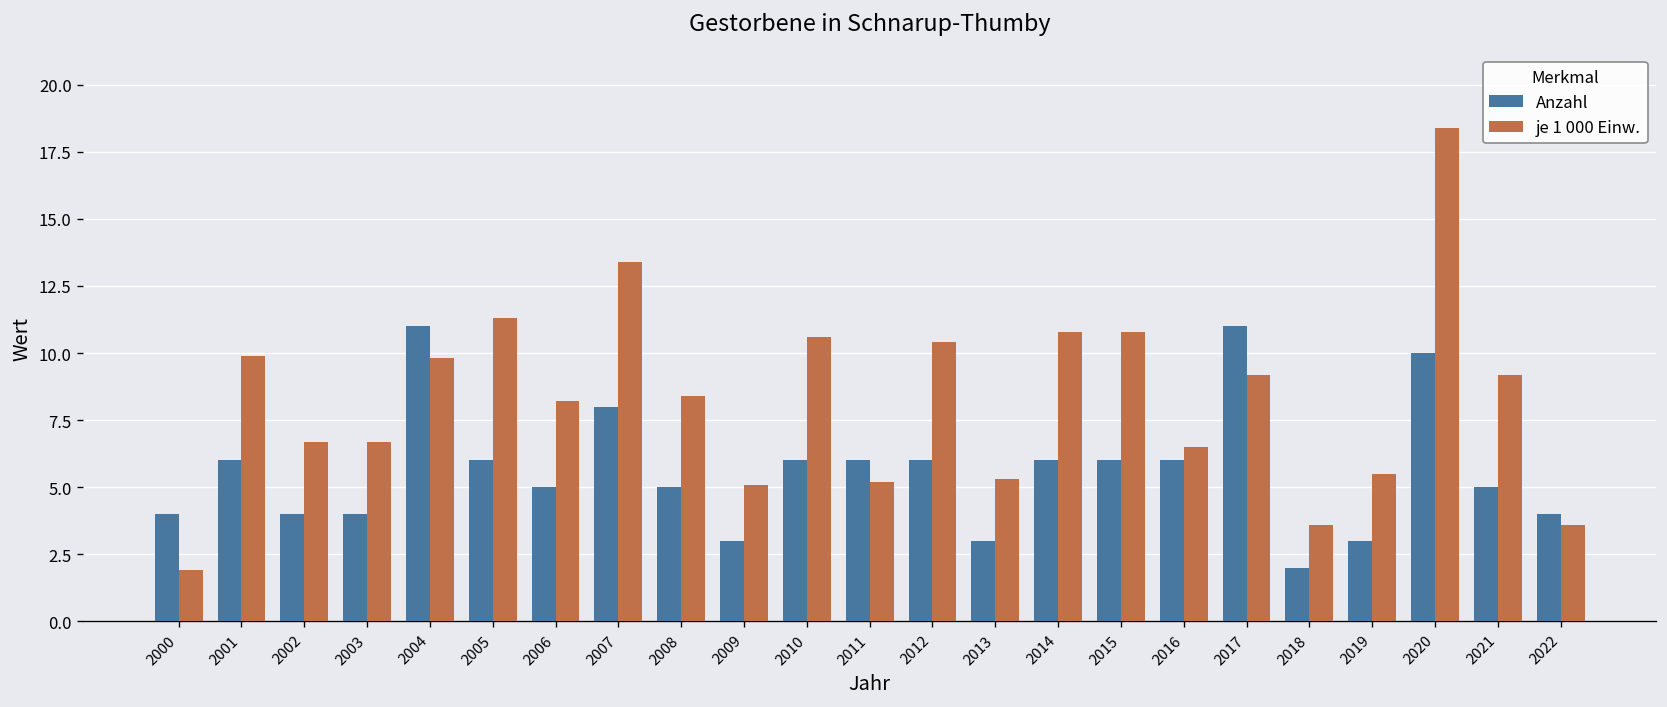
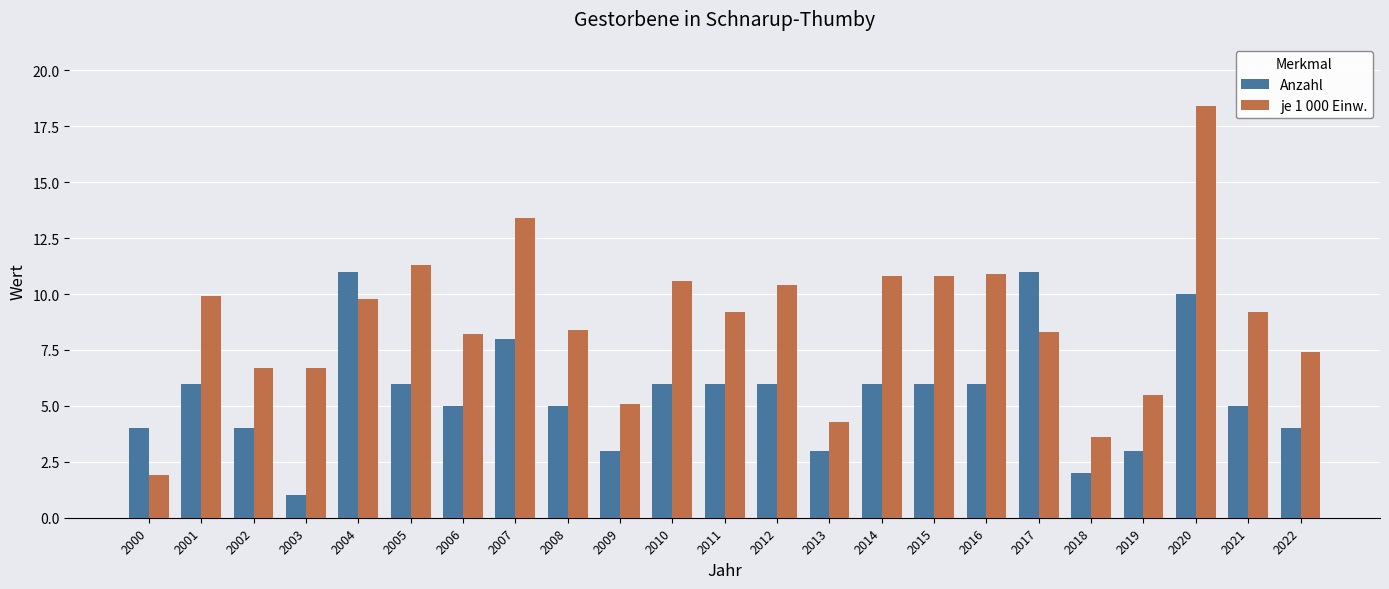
Anzahl, 2003: 4 -> 1
je 1 000 Einw., 2011: 5.2 -> 9.2
je 1 000 Einw., 2013: 5.3 -> 4.3
je 1 000 Einw., 2016: 6.5 -> 10.9
je 1 000 Einw., 2017: 9.2 -> 8.3
je 1 000 Einw., 2022: 3.6 -> 7.4
